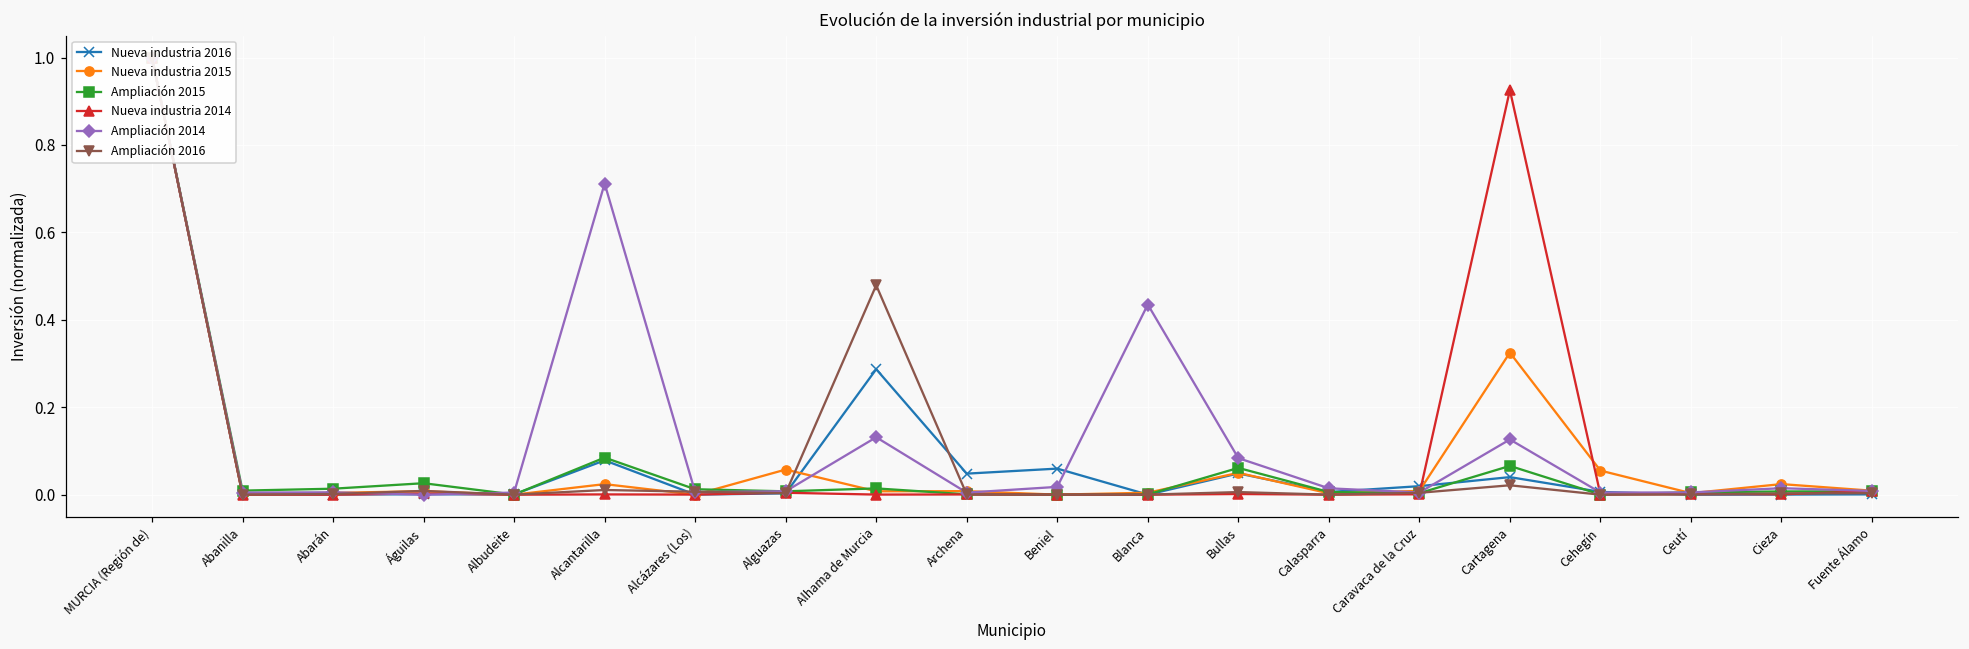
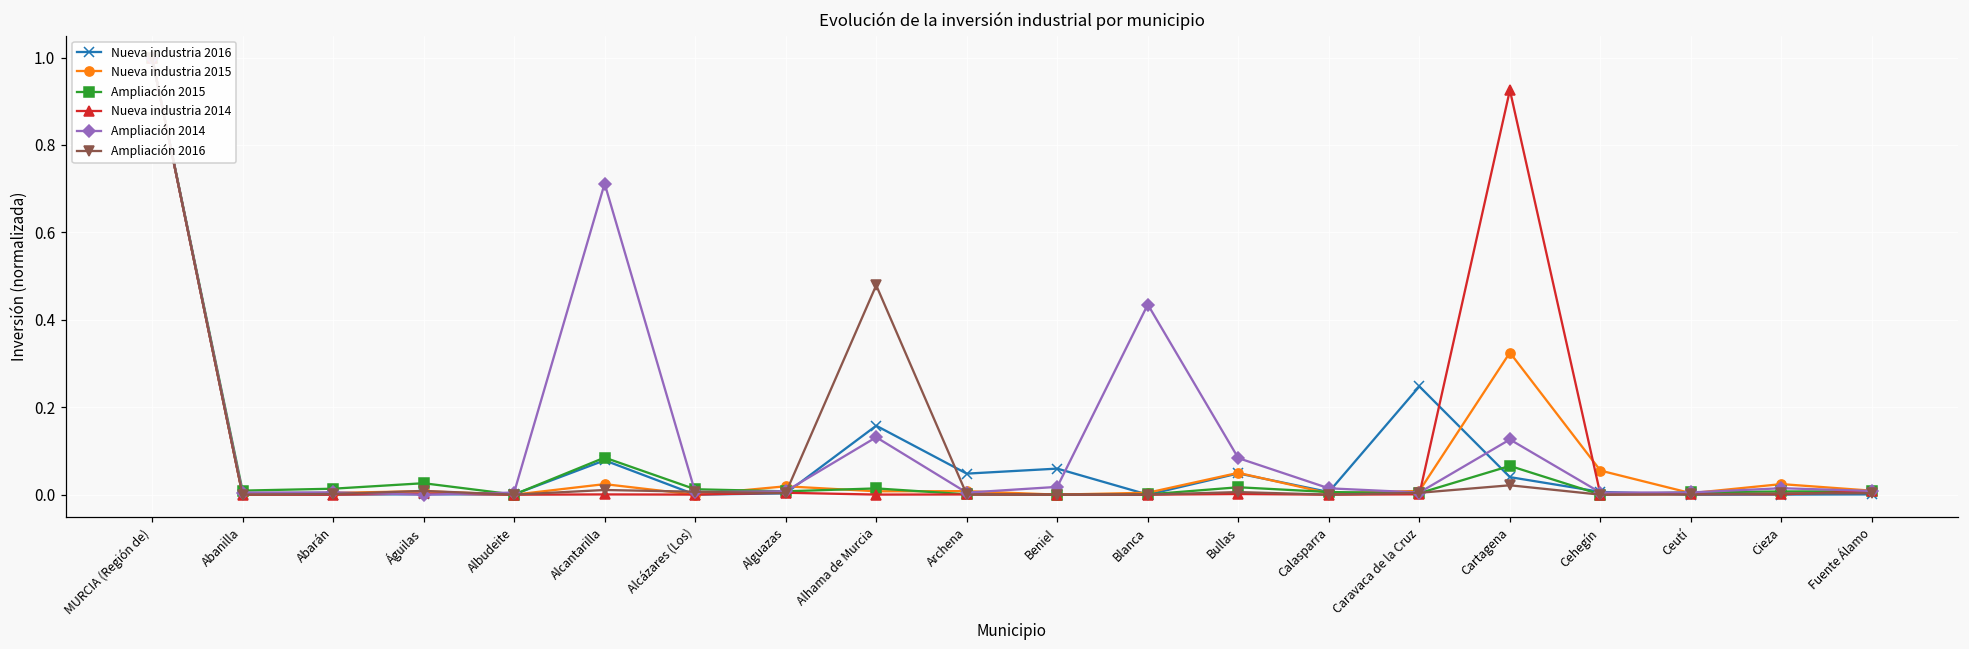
Nueva industria 2015, Alguazas: 0.06 -> 0.02
Nueva industria 2016, Alhama de Murcia: 0.29 -> 0.16
Ampliación 2015, Bullas: 0.06 -> 0.02
Nueva industria 2016, Caravaca de la Cruz: 0.02 -> 0.25
